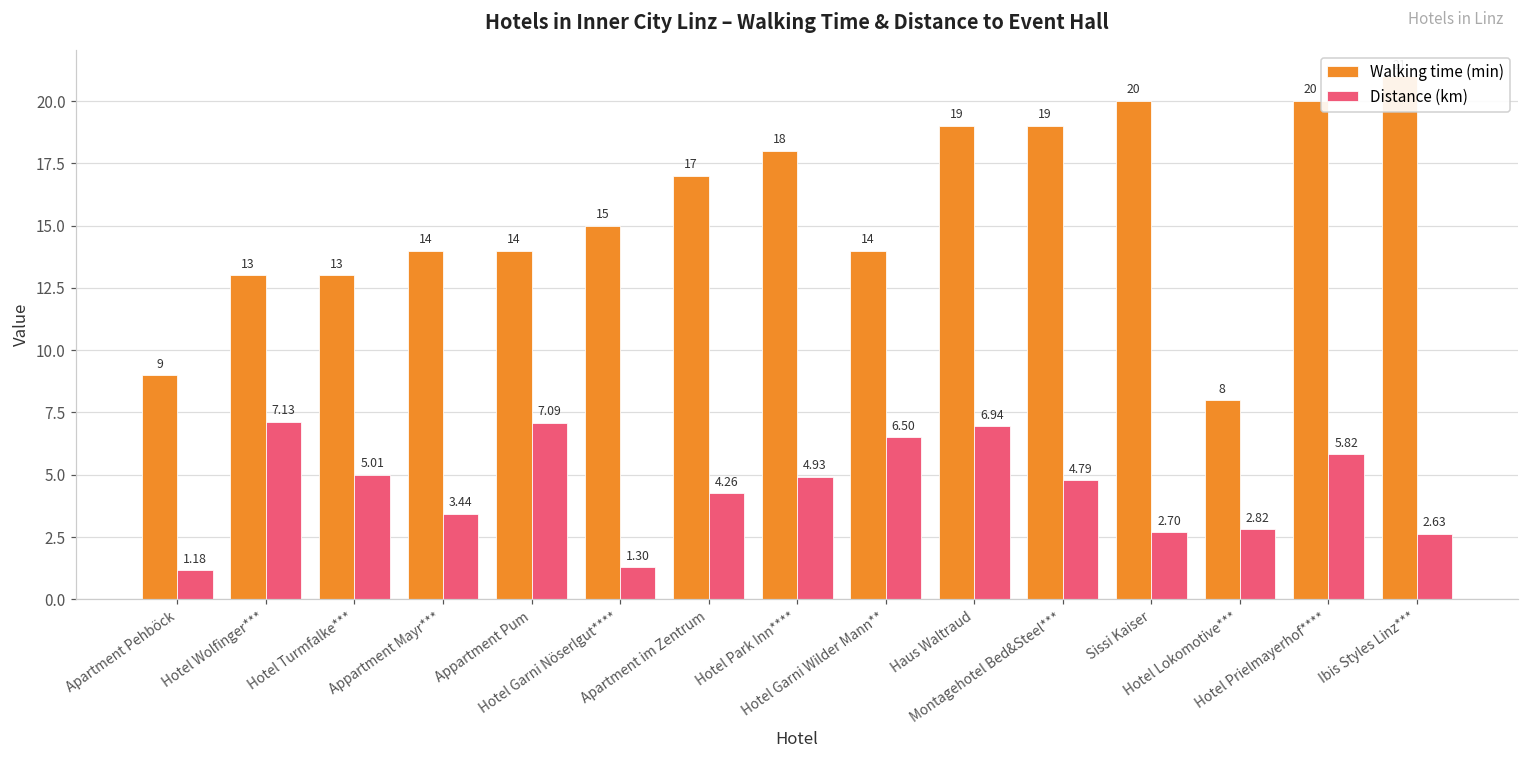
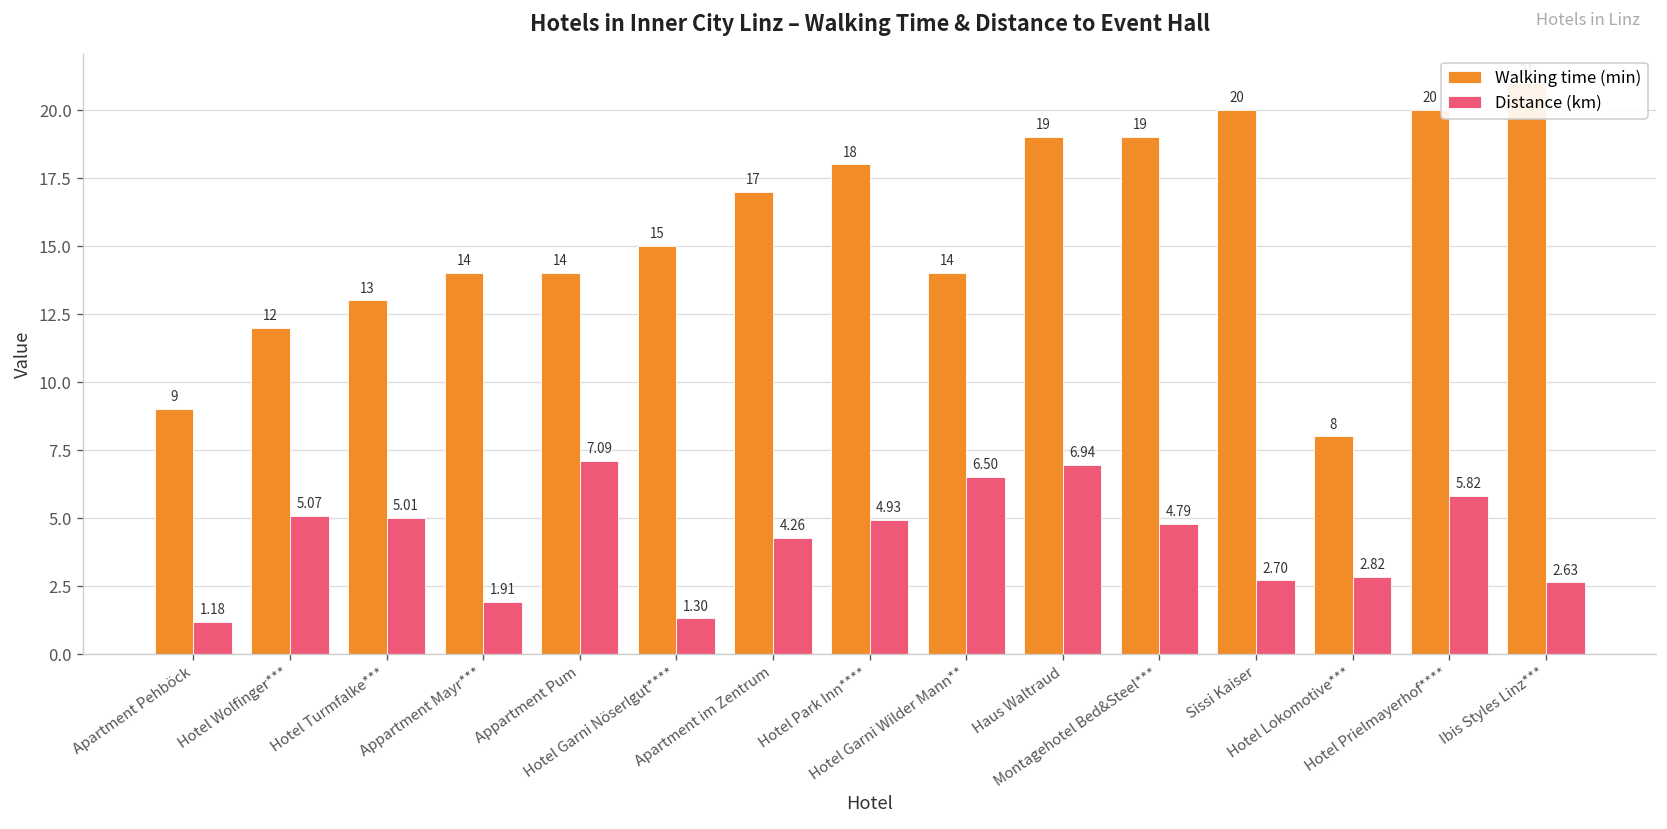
Walking time (min), Hotel Wolfinger***: 13 -> 12
Distance (km), Hotel Wolfinger***: 7.13 -> 5.07
Distance (km), Appartment Mayr***: 3.44 -> 1.91
